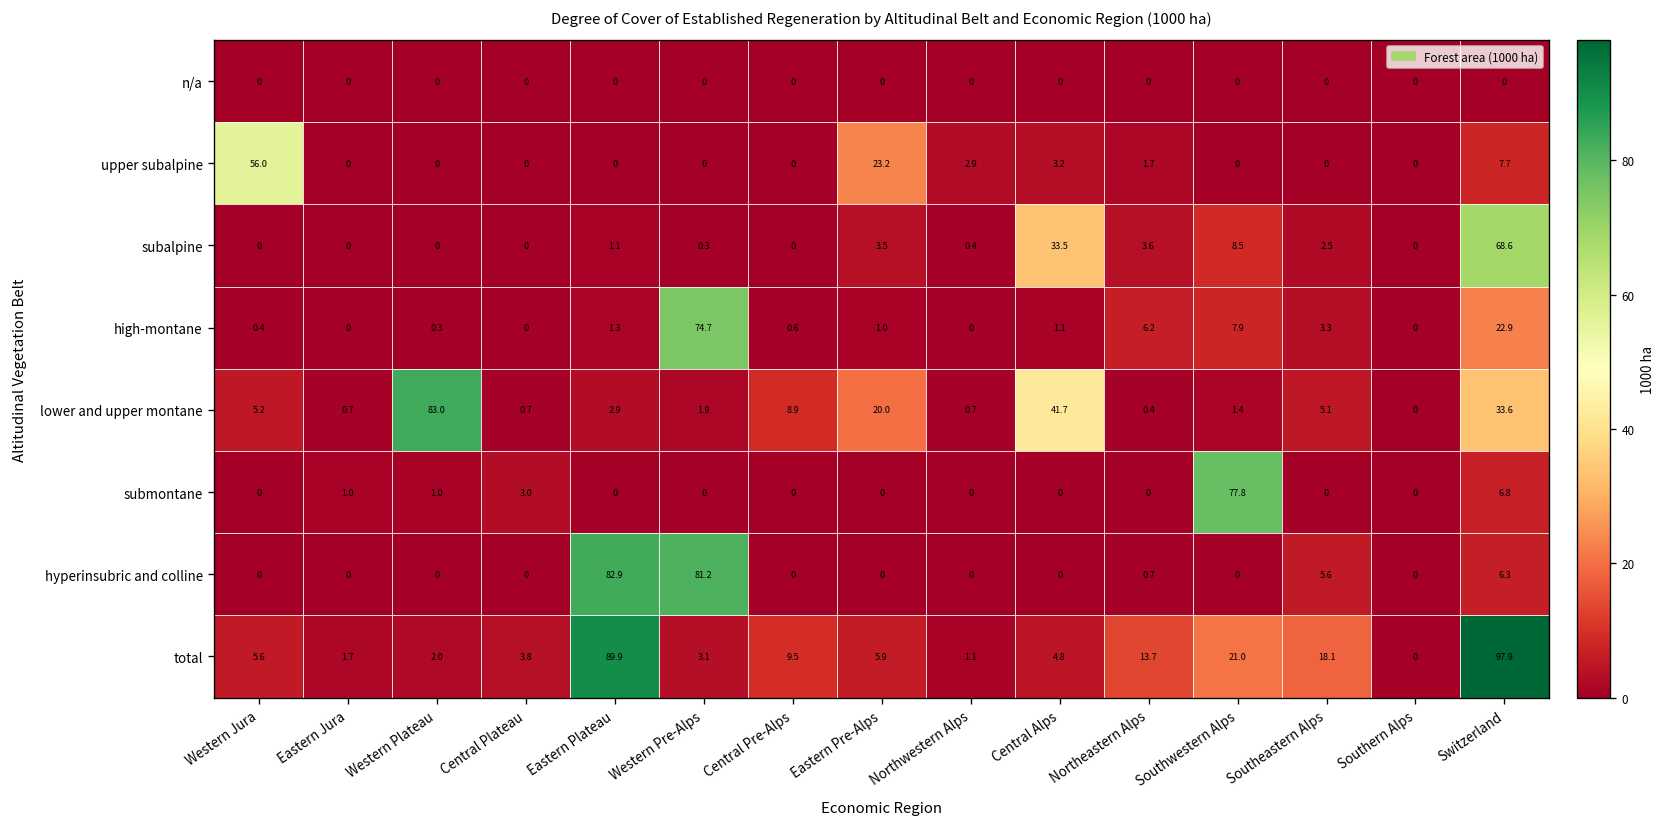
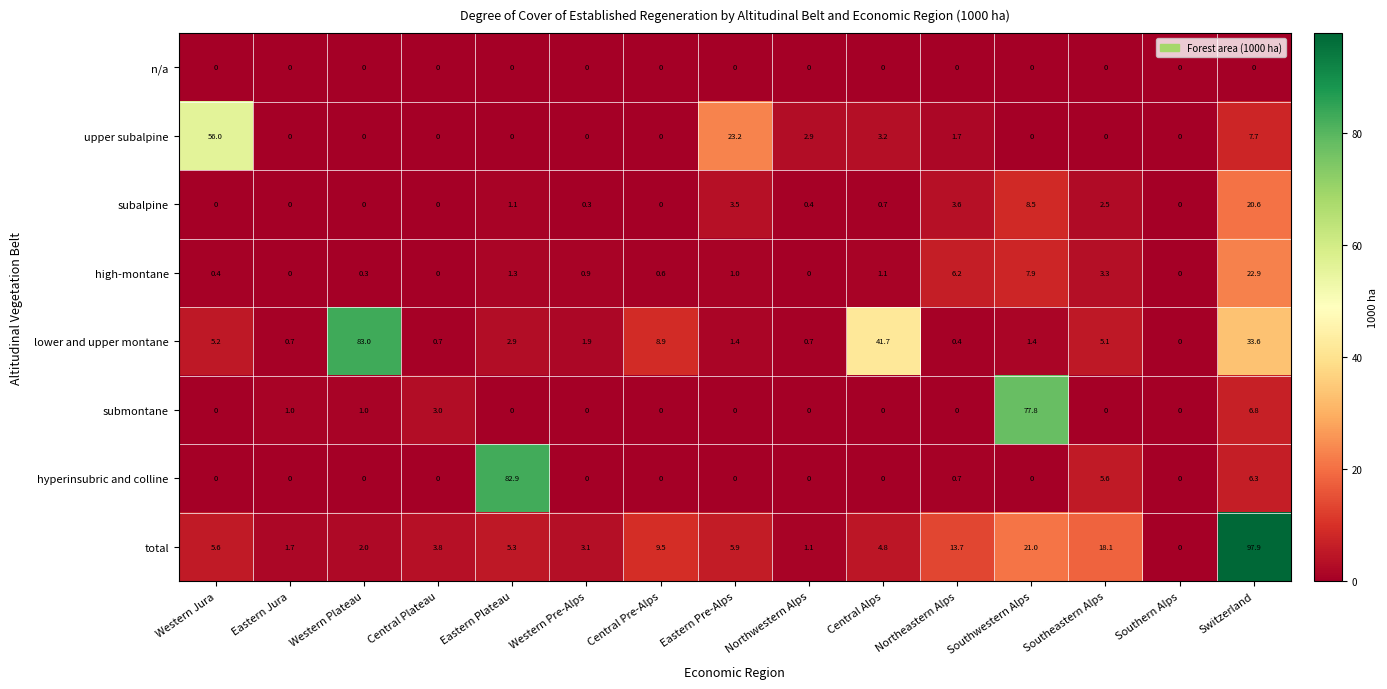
subalpine, Central Alps: 33.5 -> 0.7
subalpine, Switzerland: 68.6 -> 20.6
high-montane, Western Pre-Alps: 74.7 -> 0.9
lower and upper montane, Eastern Pre-Alps: 20.0 -> 1.4
hyperinsubric and colline, Western Pre-Alps: 81.2 -> 0
total, Eastern Plateau: 89.9 -> 5.3
